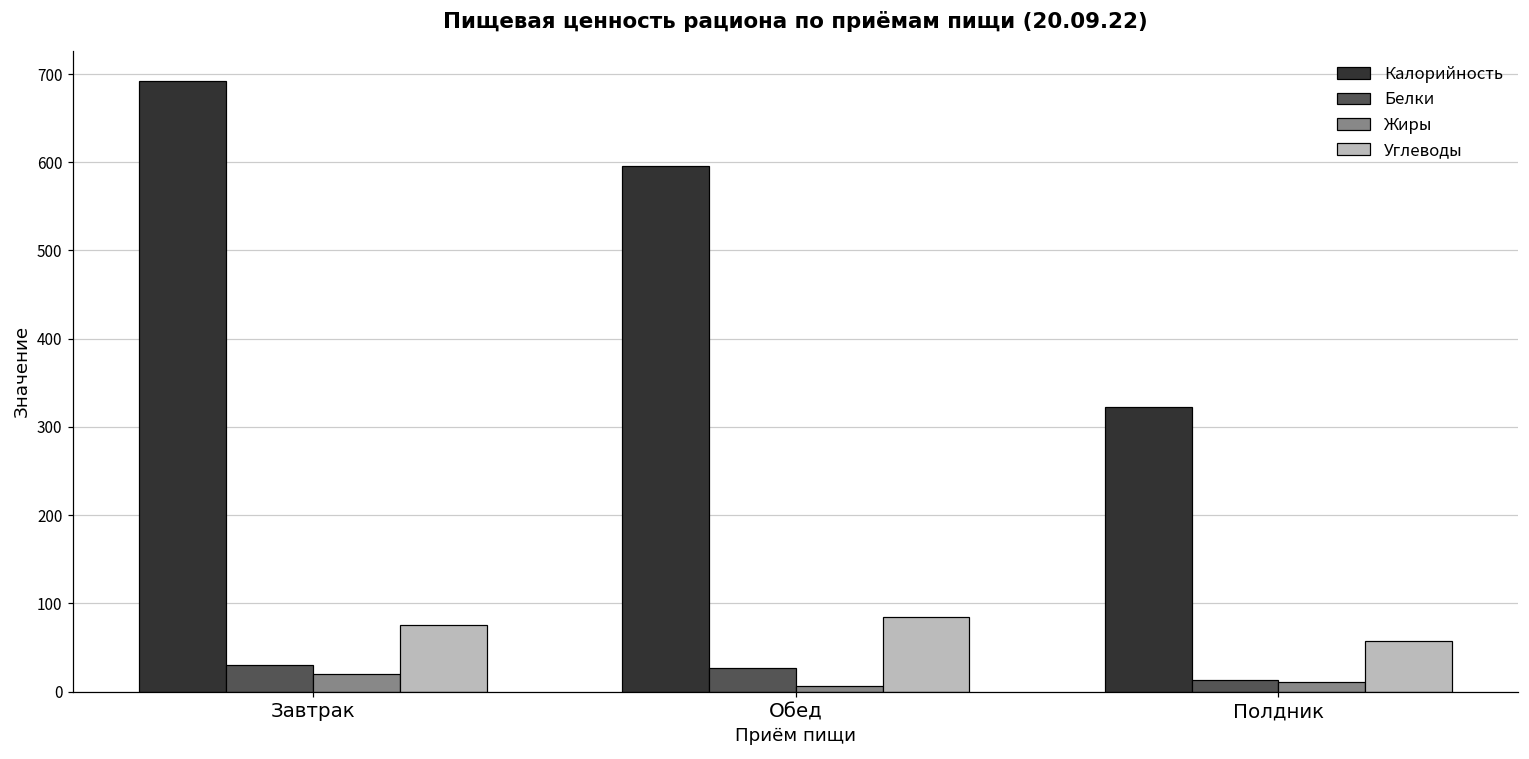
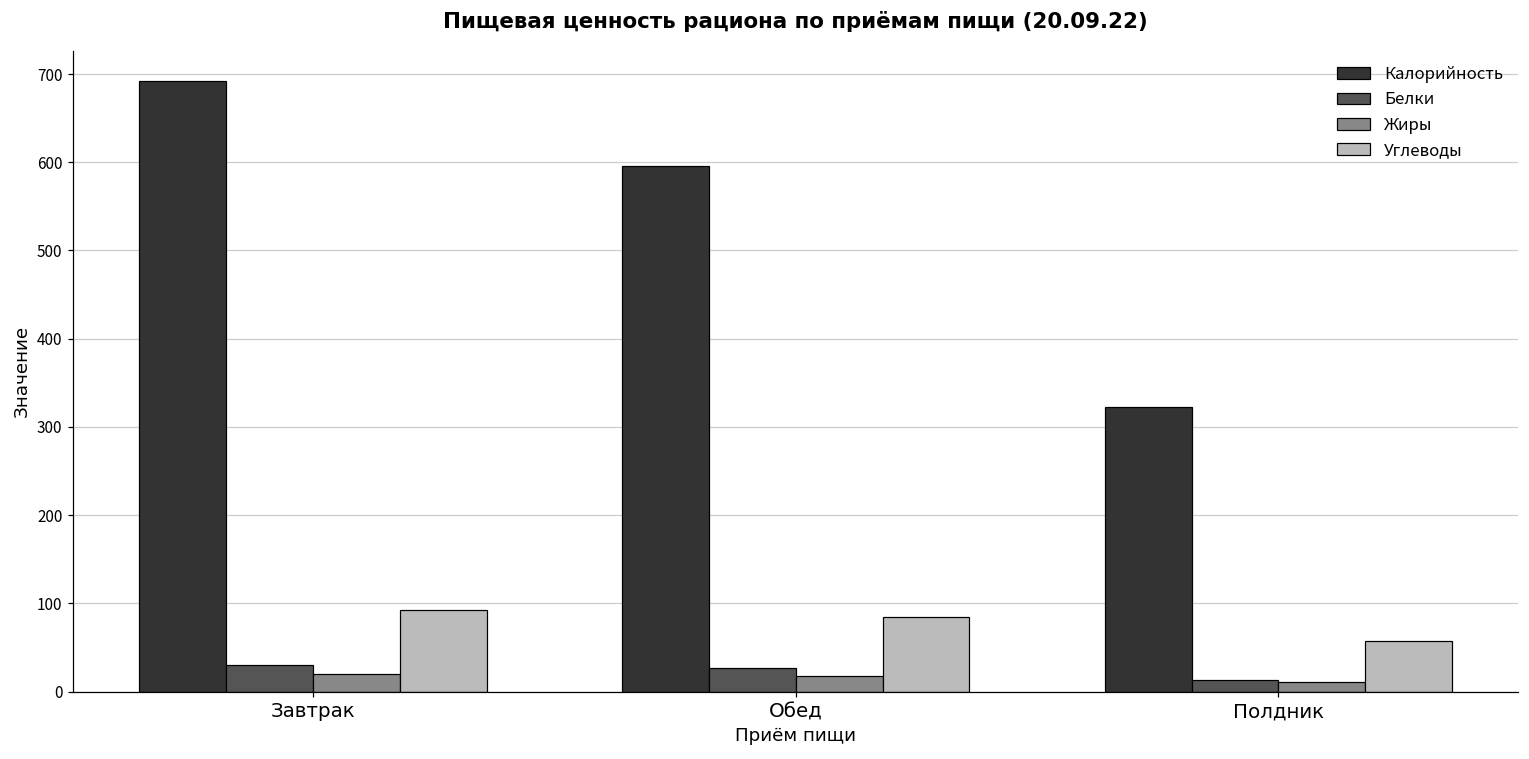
Углеводы, Завтрак: 80 -> 90
Жиры, Обед: 10 -> 20
